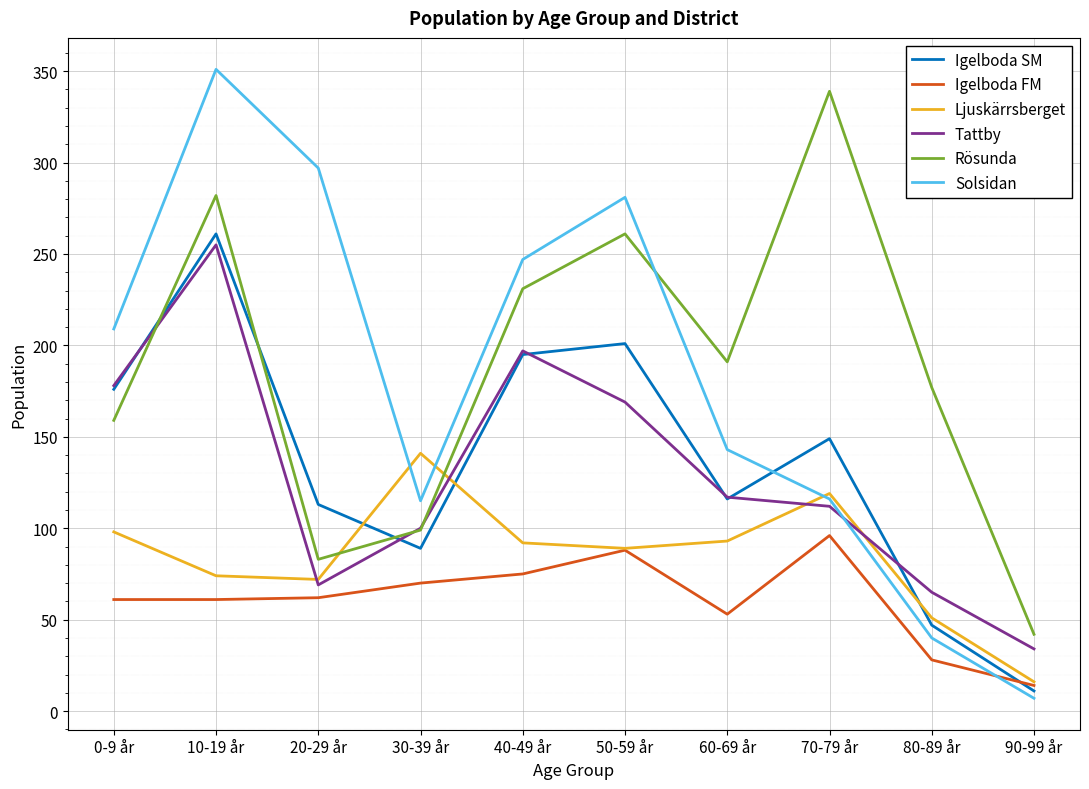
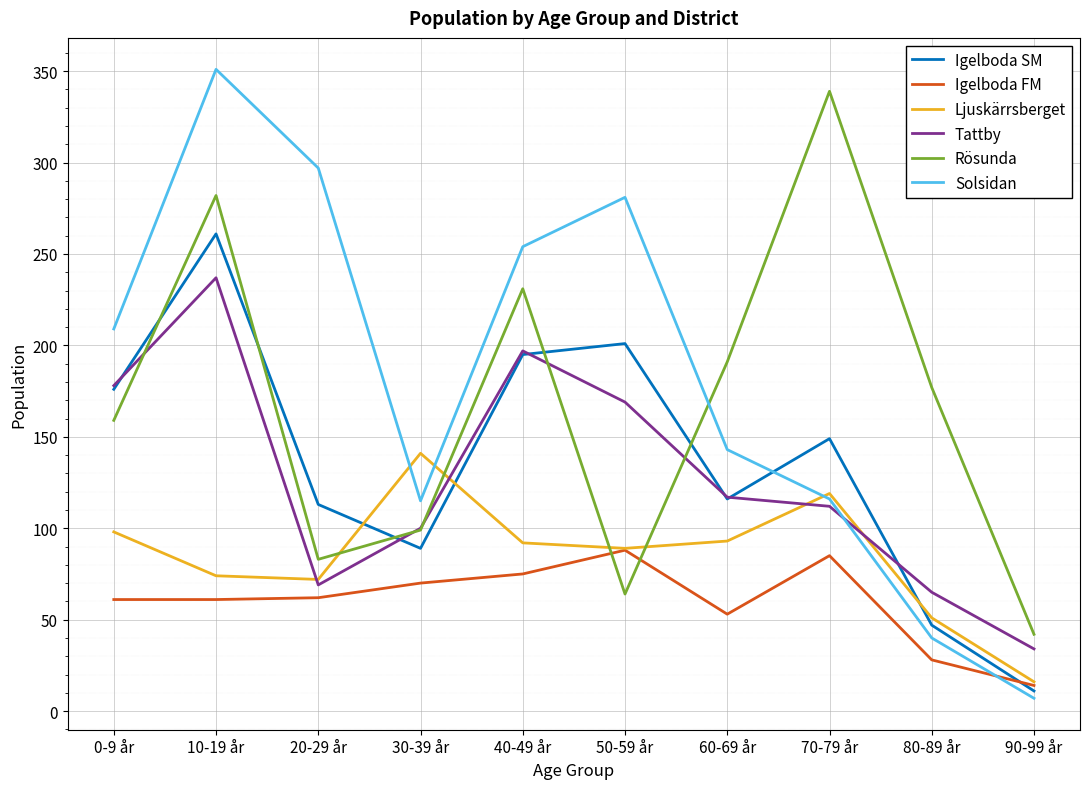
Tattby, 10-19 år: 255 -> 237
Solsidan, 40-49 år: 247 -> 254
Rösunda, 50-59 år: 261 -> 64
Igelboda FM, 70-79 år: 96 -> 85
